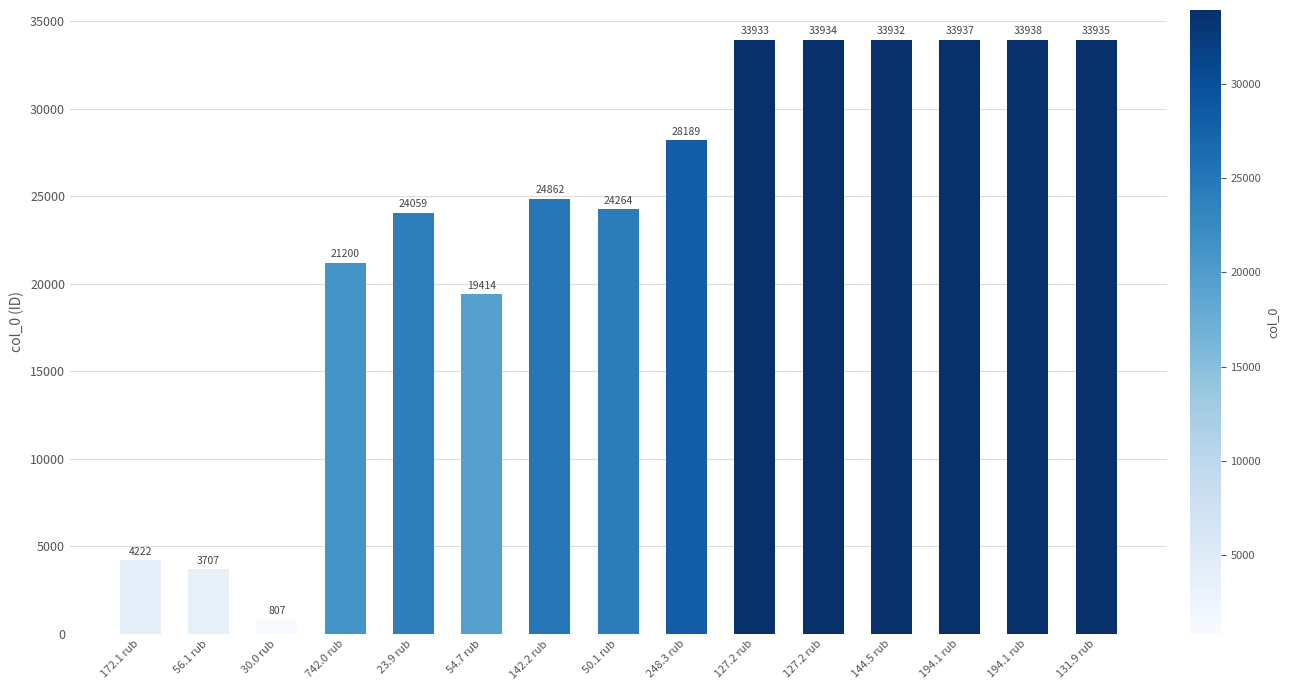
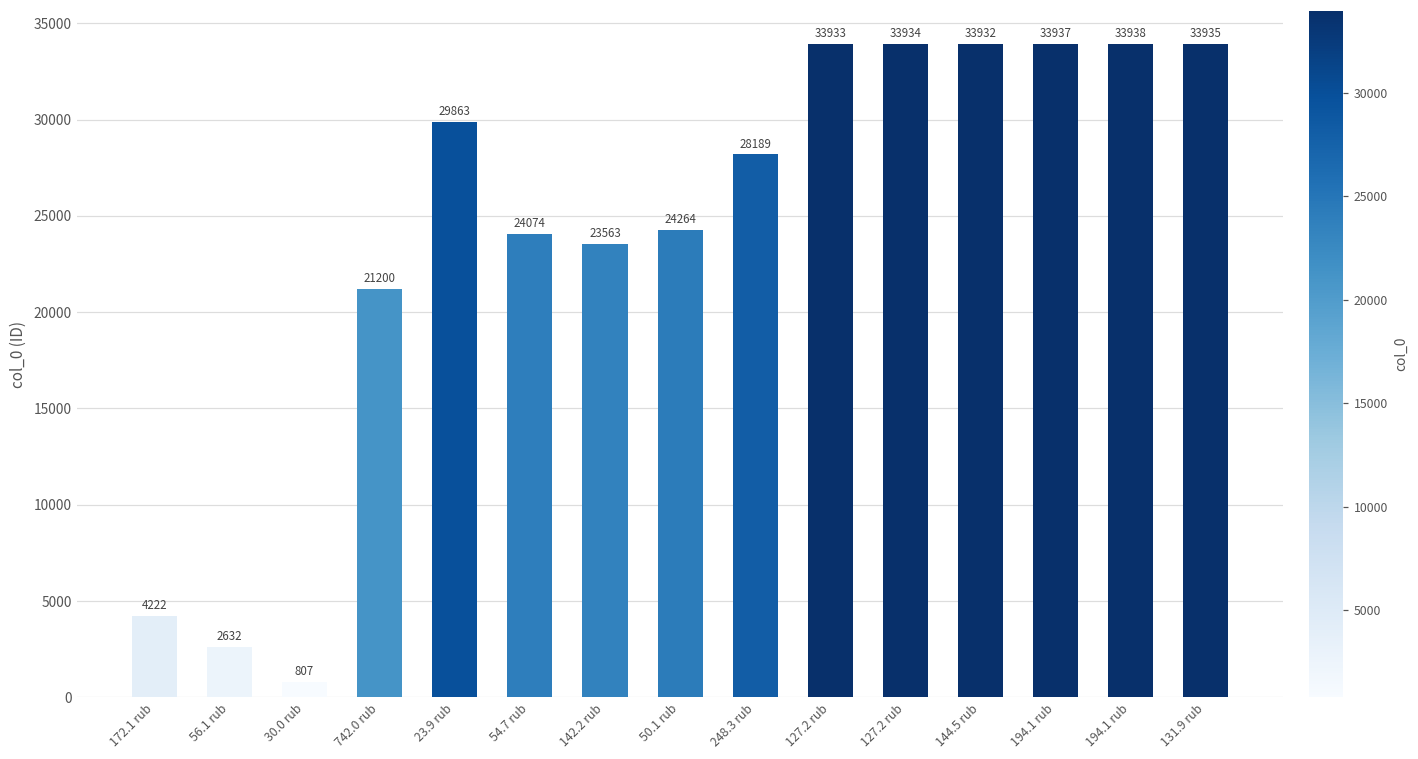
56.1 rub: 3707 -> 2632
23.9 rub: 24059 -> 29863
54.7 rub: 19414 -> 24074
142.2 rub: 24862 -> 23563
